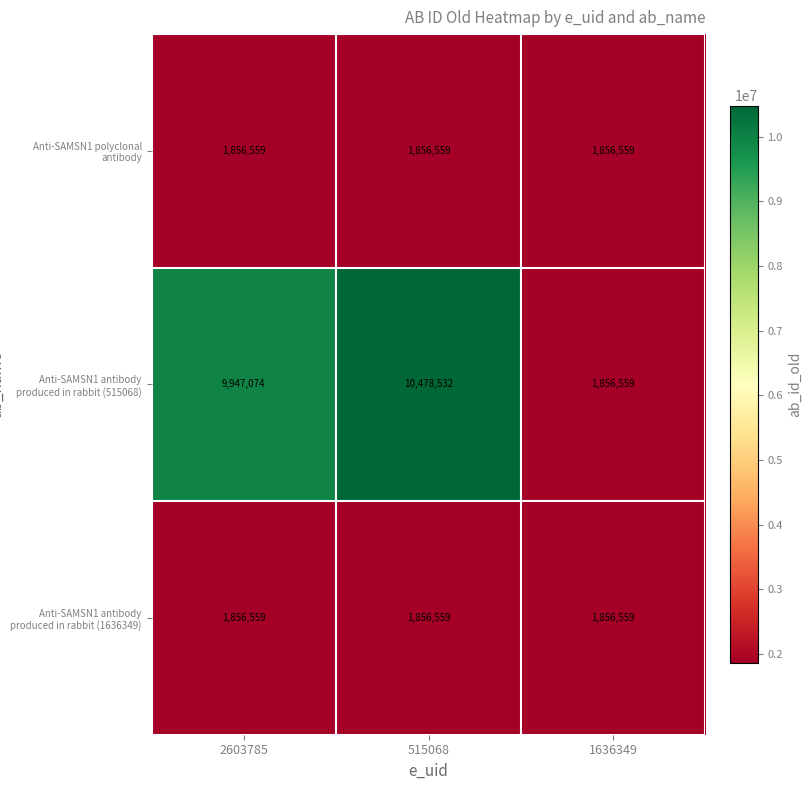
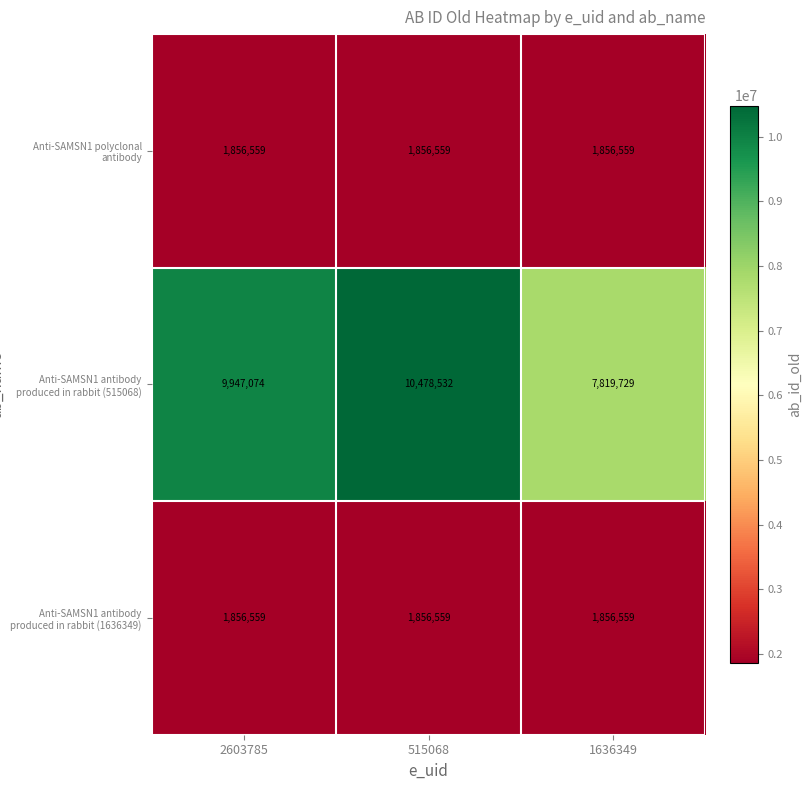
Anti-SAMSN1 antibody produced in rabbit (515068), 1636349: 1,856,559 -> 7,819,729
